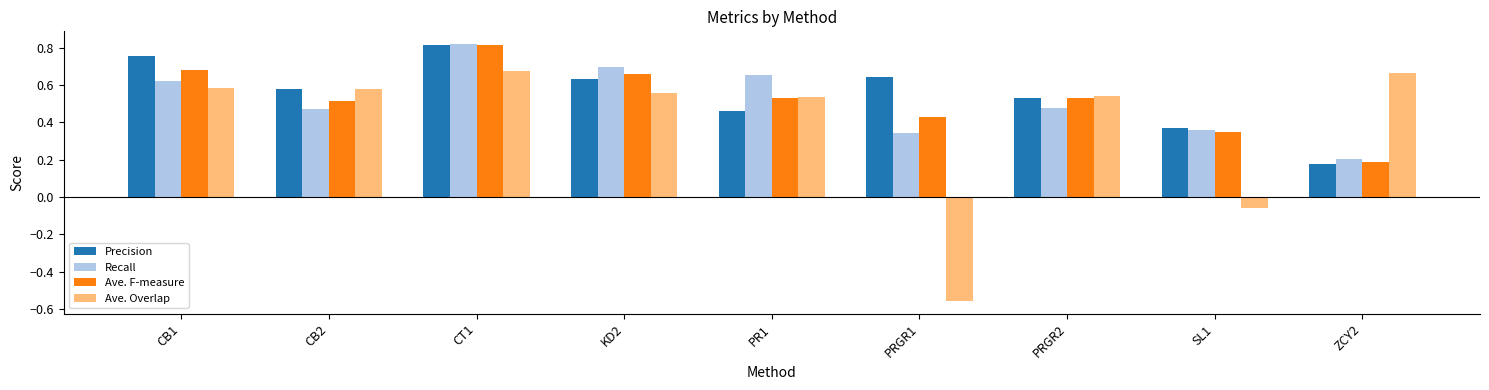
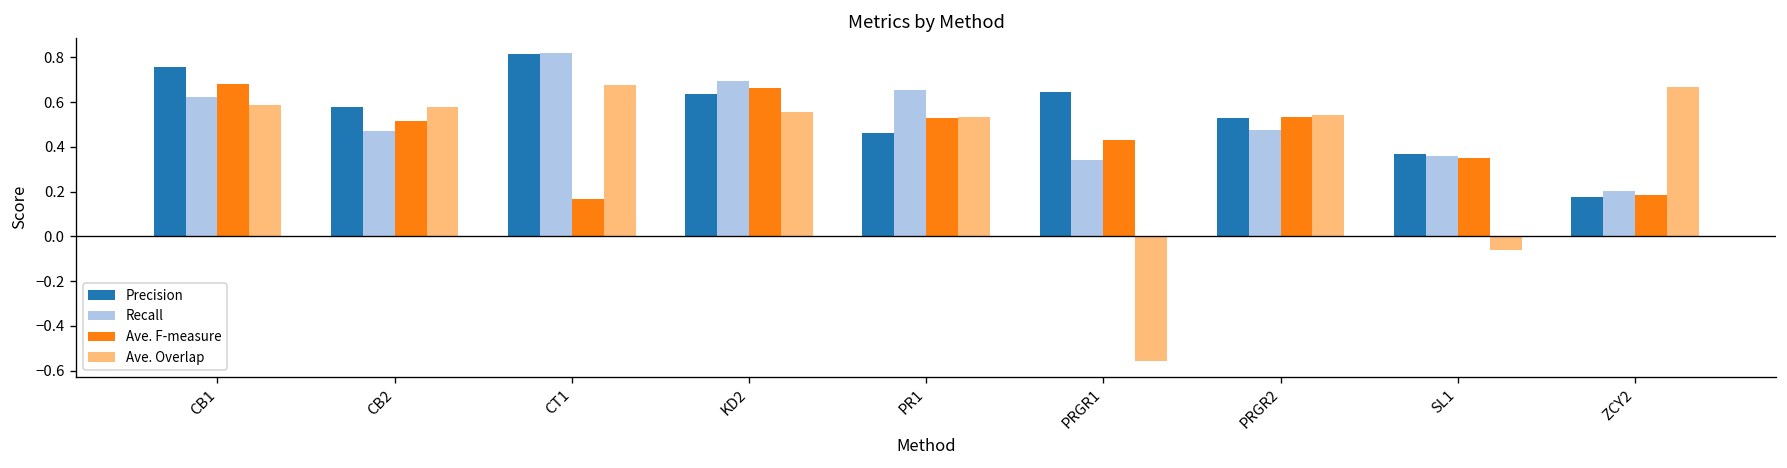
Ave. F-measure, CT1: 0.82 -> 0.17
